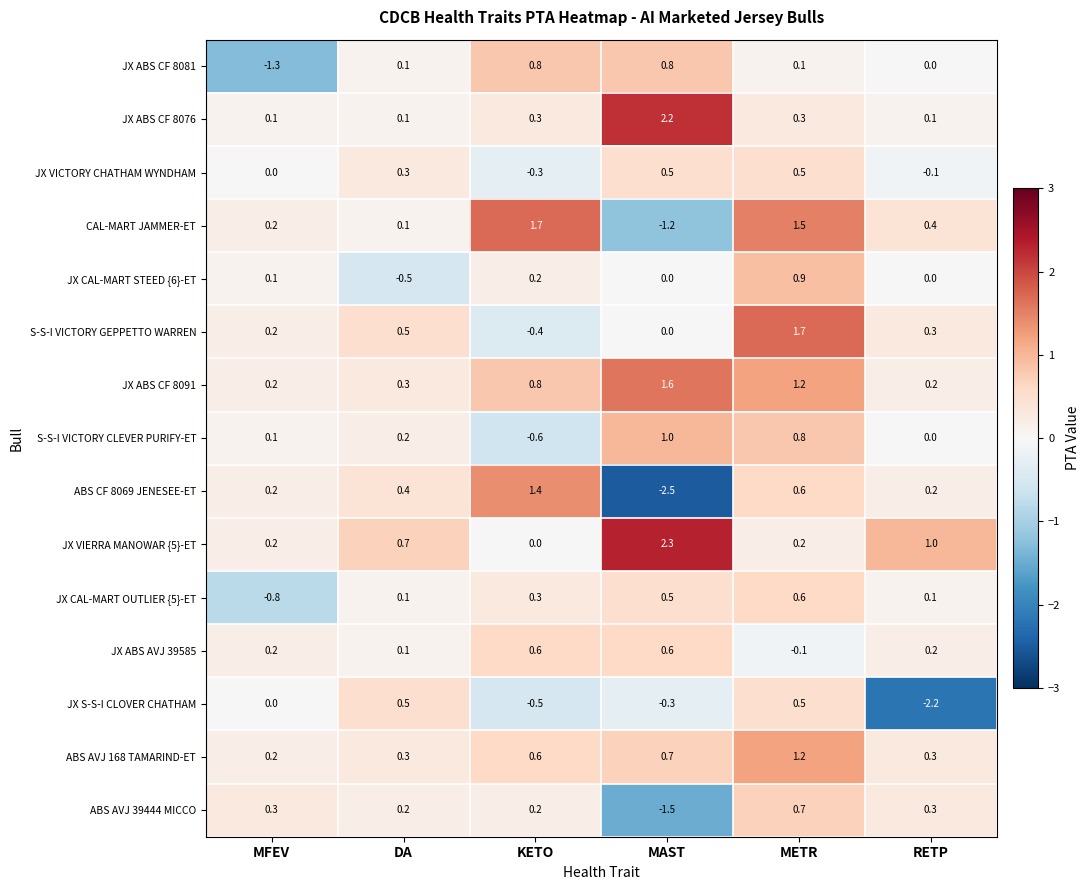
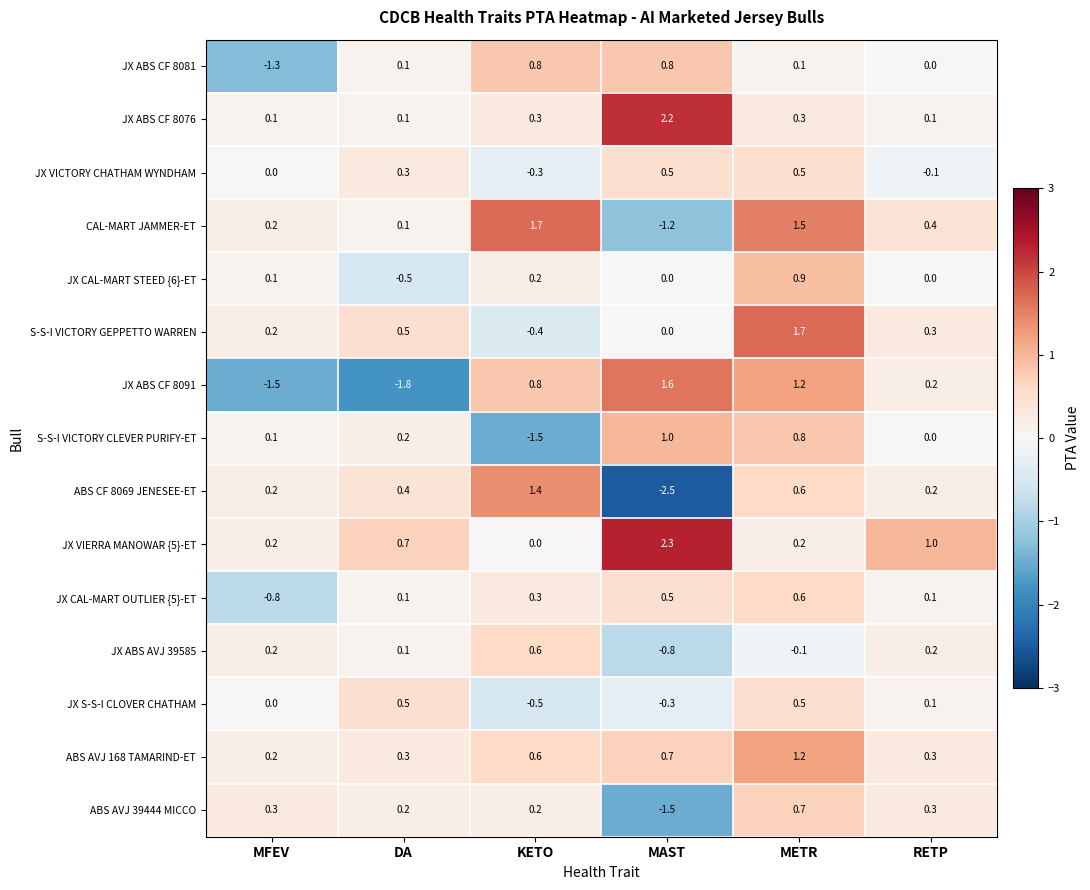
JX ABS CF 8091, MFEV: 0.2 -> -1.5
JX ABS CF 8091, DA: 0.3 -> -1.8
S-S-I VICTORY CLEVER PURIFY-ET, KETO: -0.6 -> -1.5
JX ABS AVJ 39585, MAST: 0.6 -> -0.8
JX S-S-I CLOVER CHATHAM, RETP: -2.2 -> 0.1
